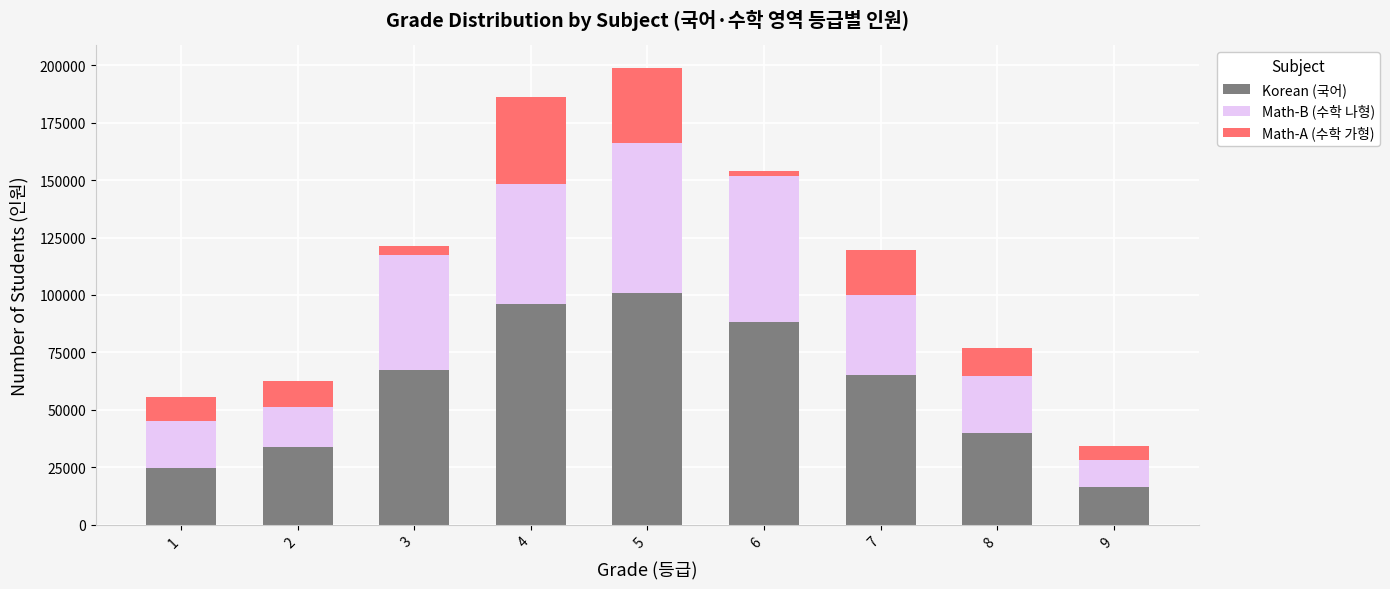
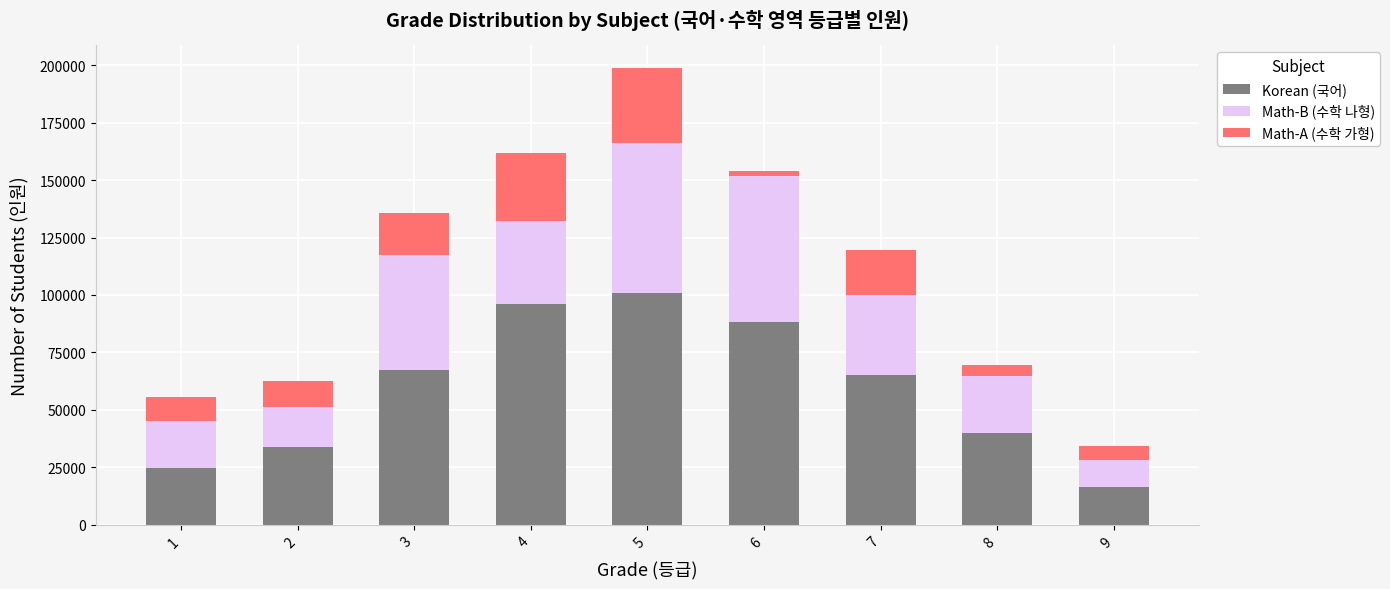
Math-A (수학 가형), 3: 4000 -> 18000
Math-B (수학 나형), 4: 52000 -> 36000
Math-A (수학 가형), 4: 38000 -> 29000
Math-A (수학 가형), 8: 12000 -> 5000
